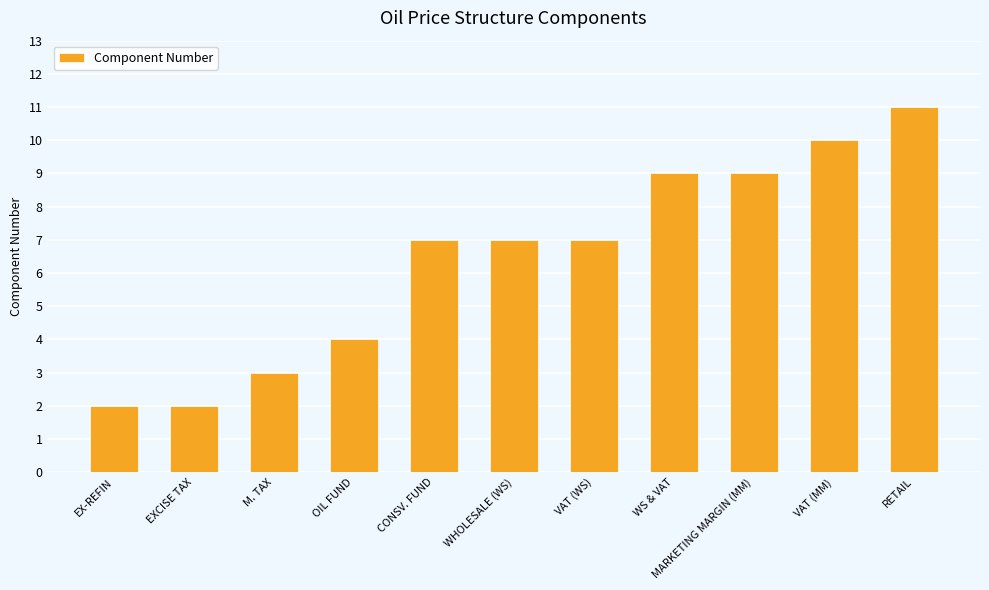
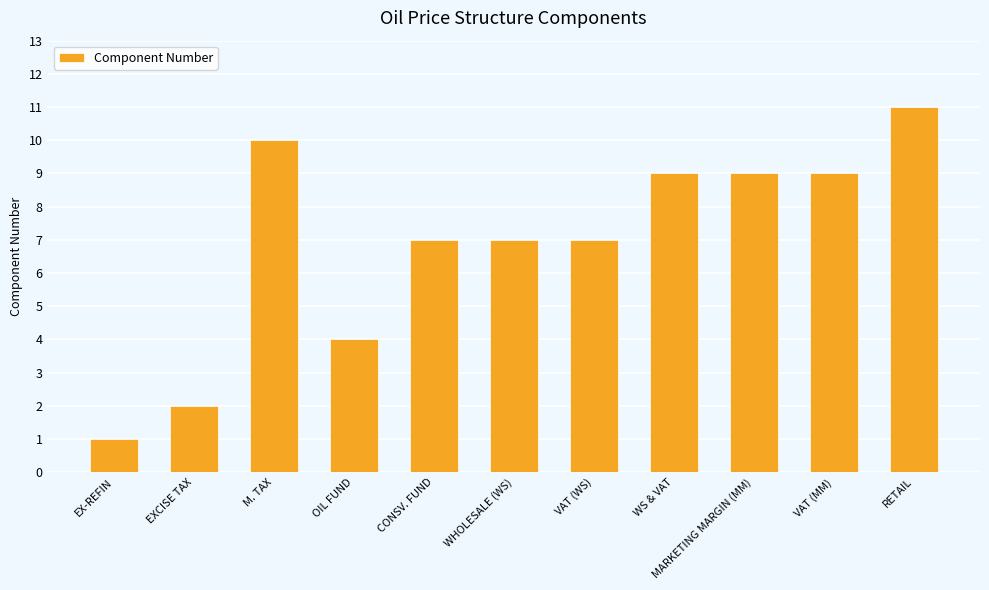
EX-REFIN: 2 -> 1
M. TAX: 3 -> 10
VAT (MM): 10 -> 9
